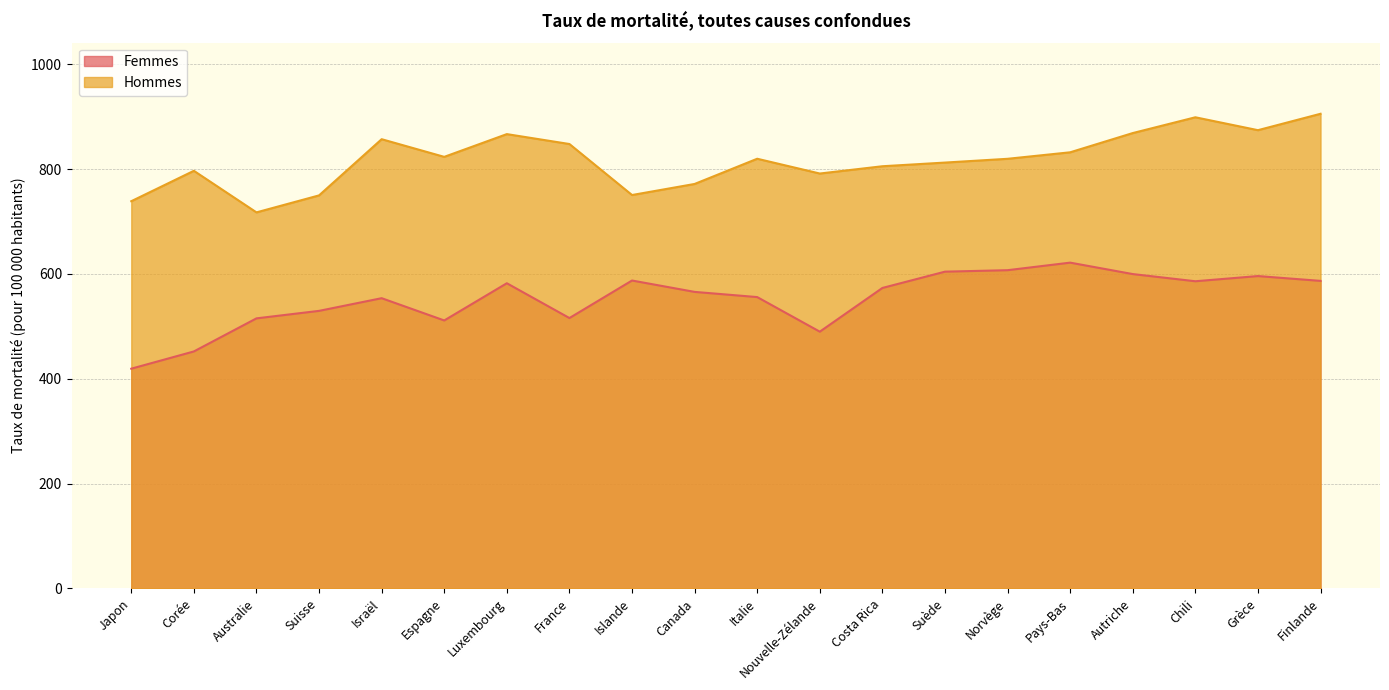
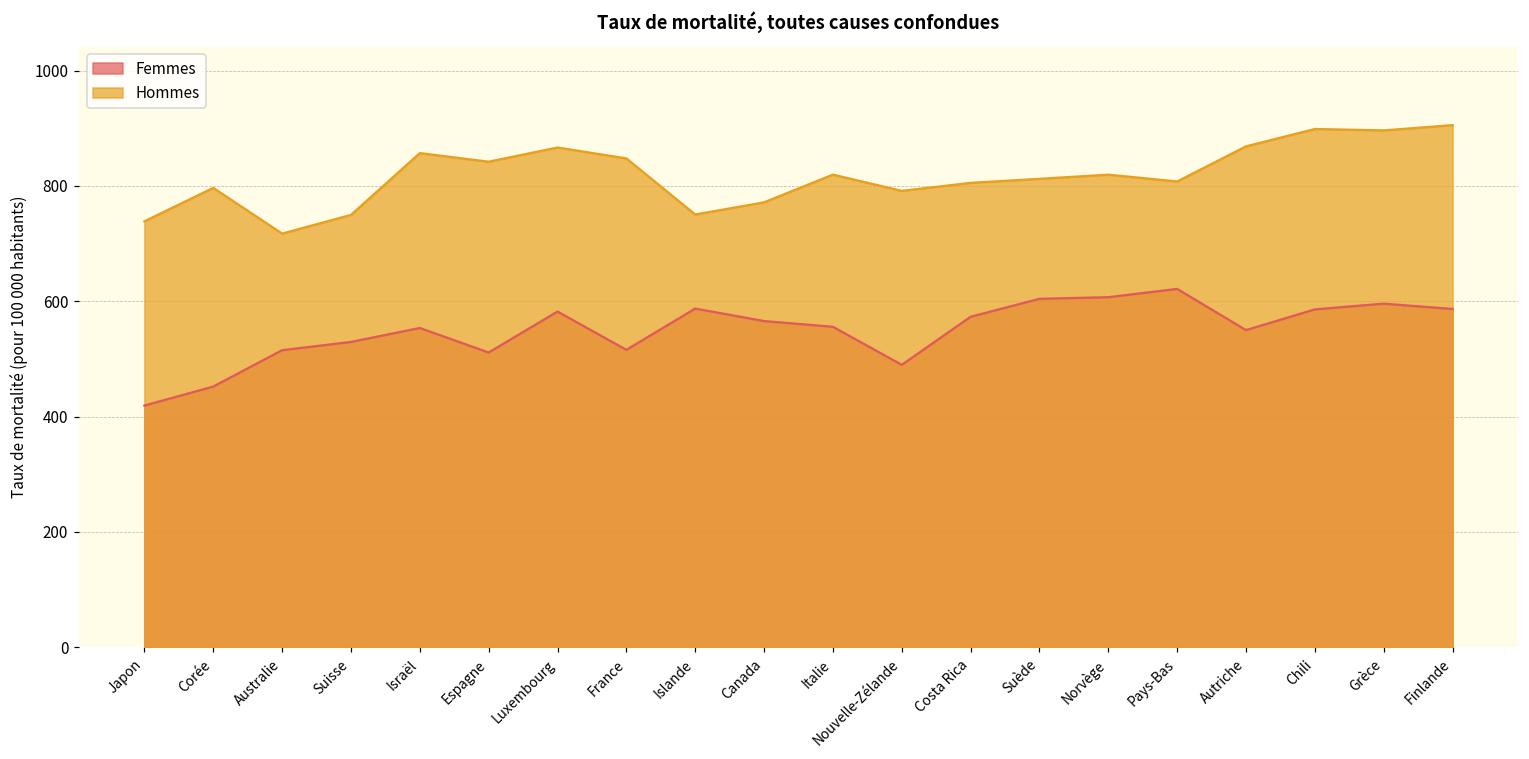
Hommes, Espagne: 820 -> 840
Hommes, Pays-Bas: 830 -> 810
Femmes, Autriche: 600 -> 550
Hommes, Grèce: 870 -> 900
